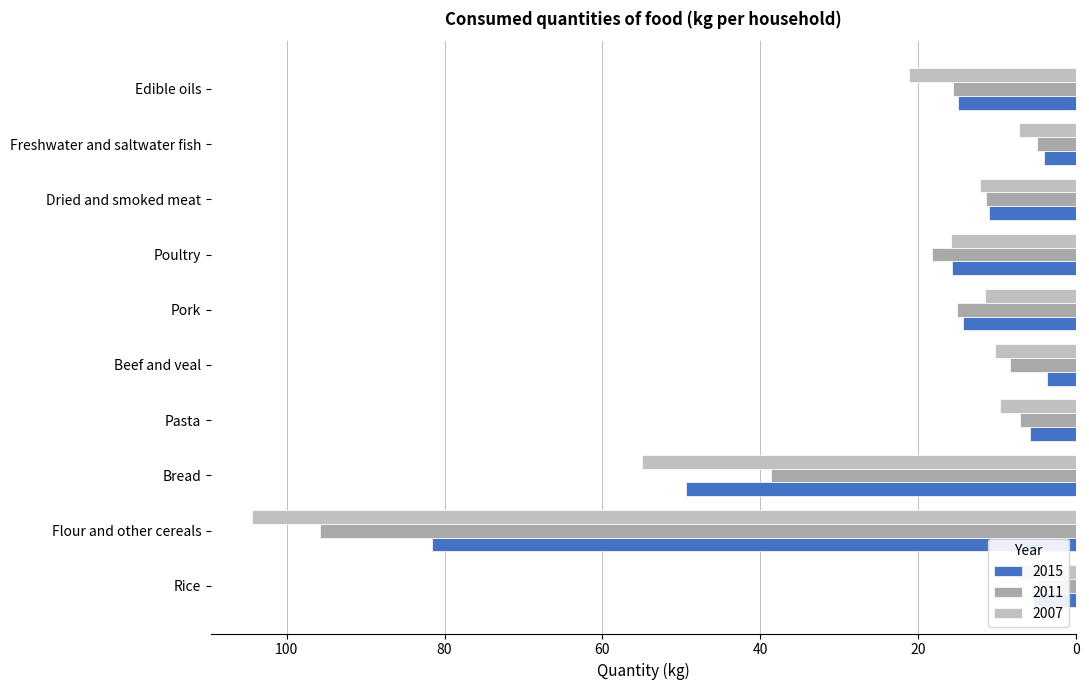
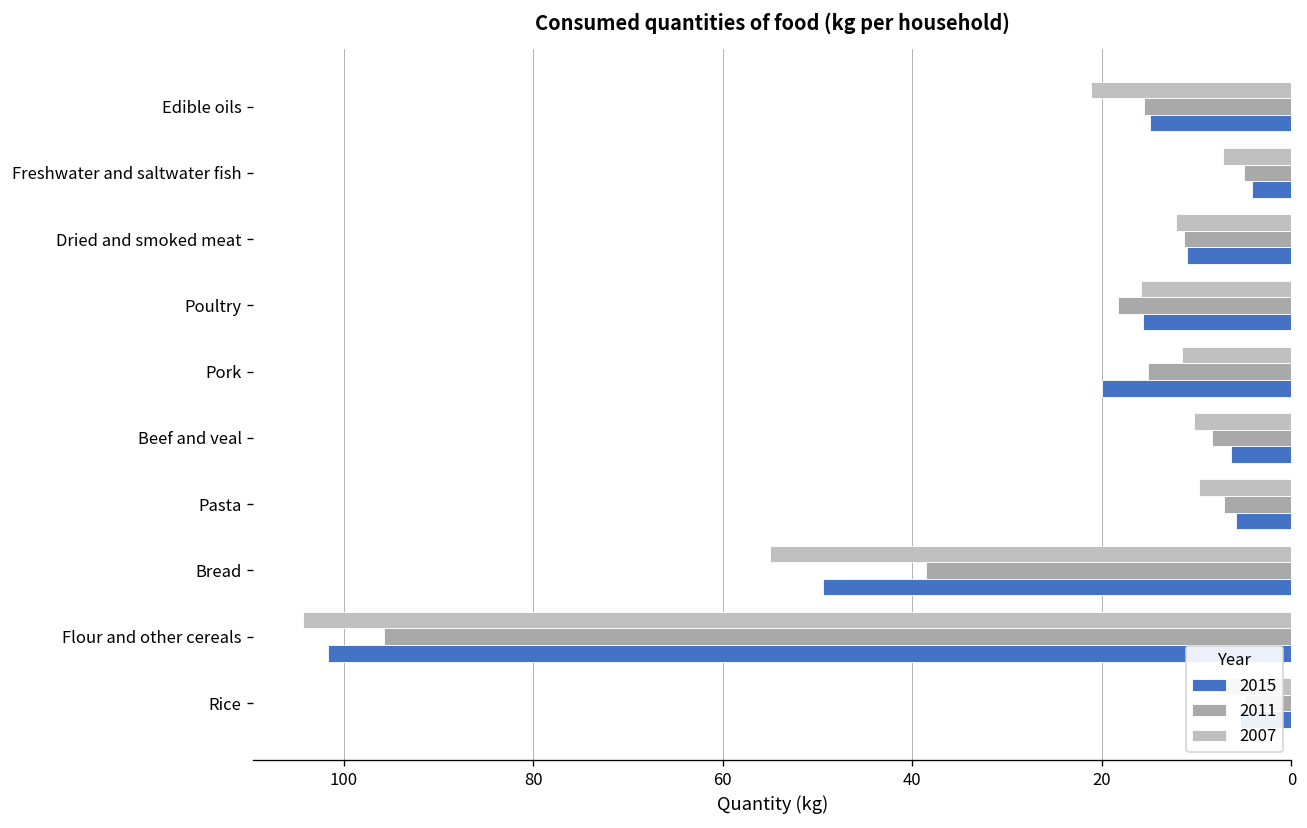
2015, Pork: 14 -> 20
2015, Beef and veal: 4 -> 6
2015, Flour and other cereals: 82 -> 102
